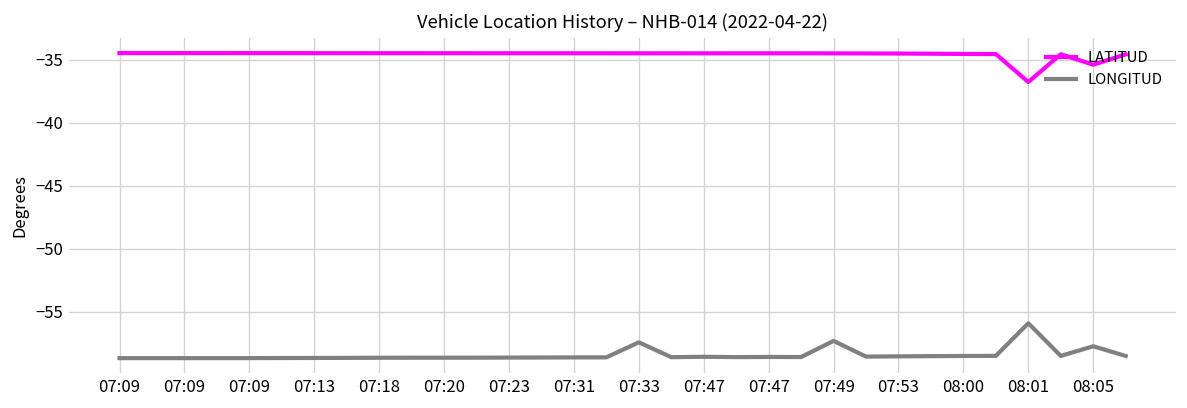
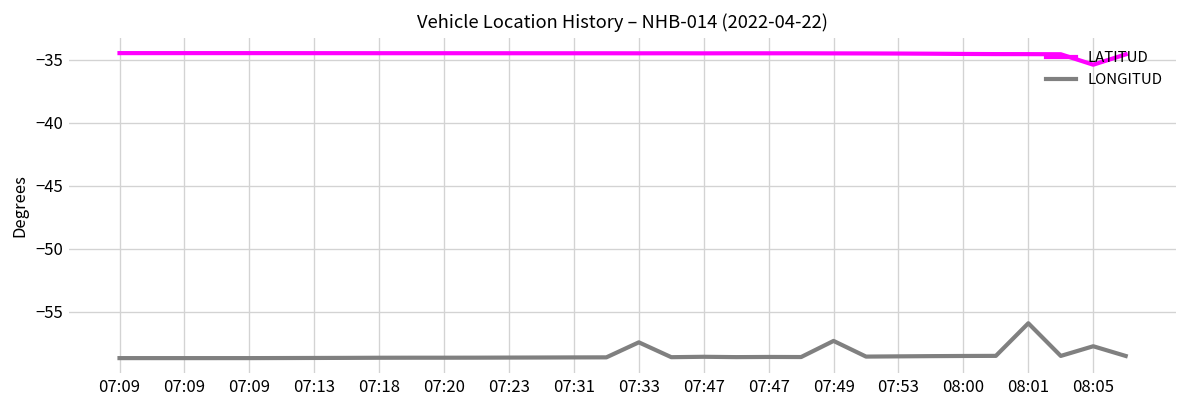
LATITUD, 08:01: -36.8 -> -34.6
